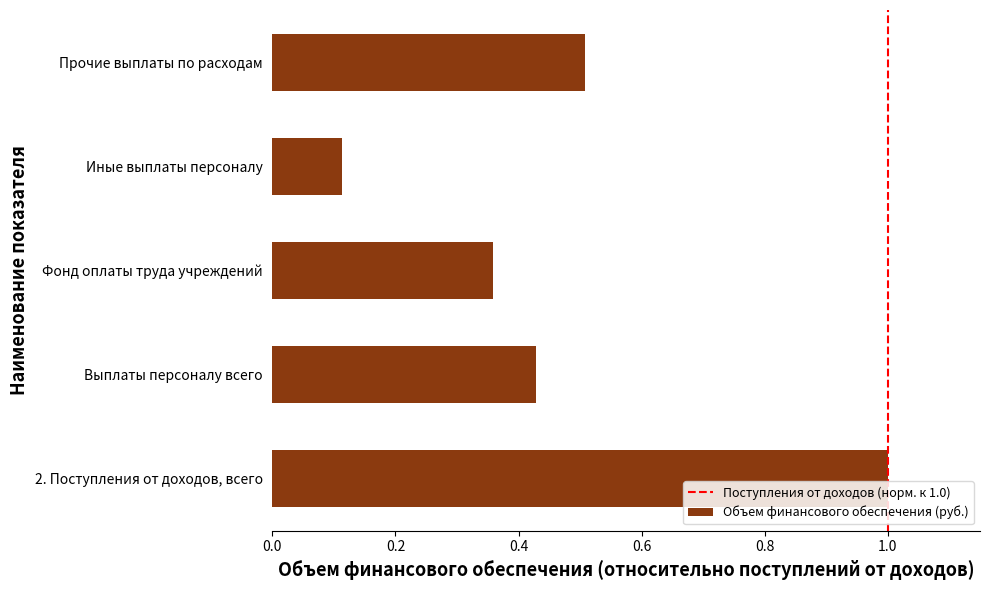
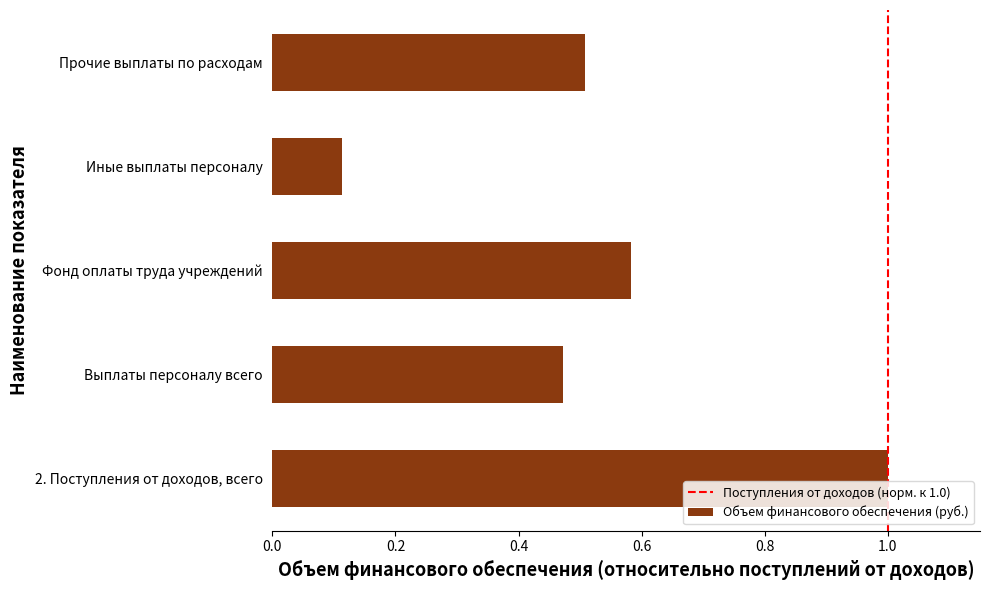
Фонд оплаты труда учреждений: 0.36 -> 0.58
Выплаты персоналу всего: 0.43 -> 0.47
